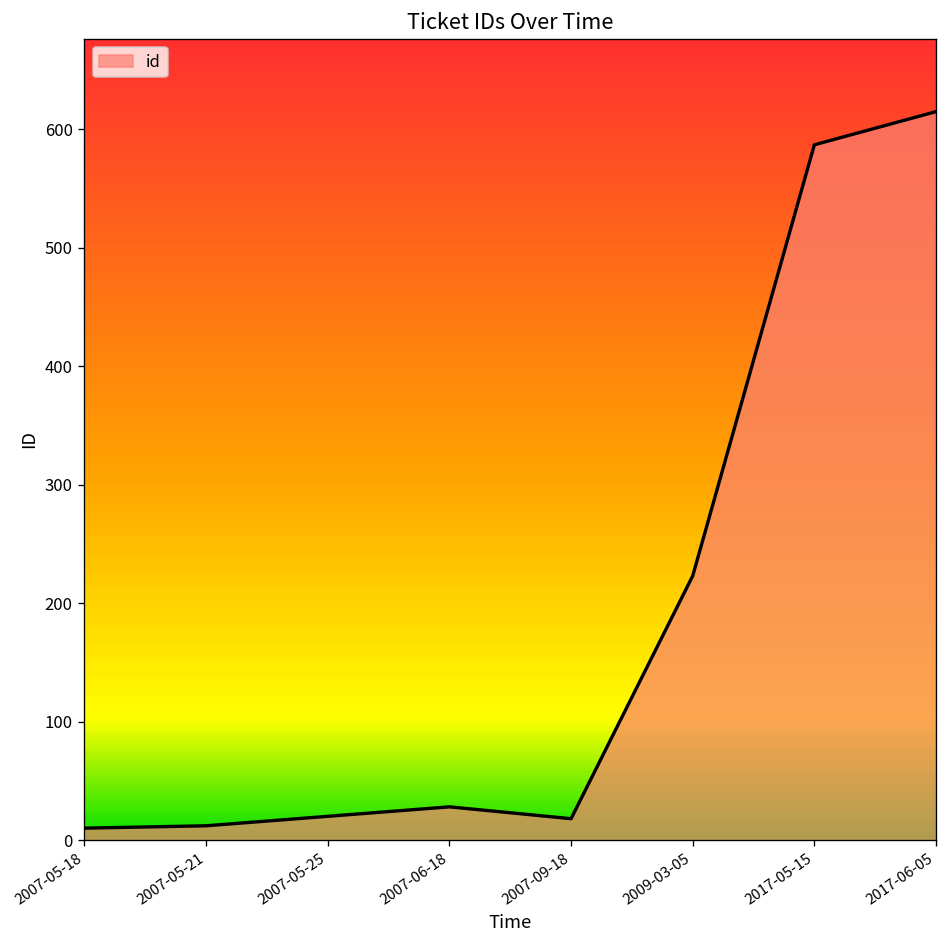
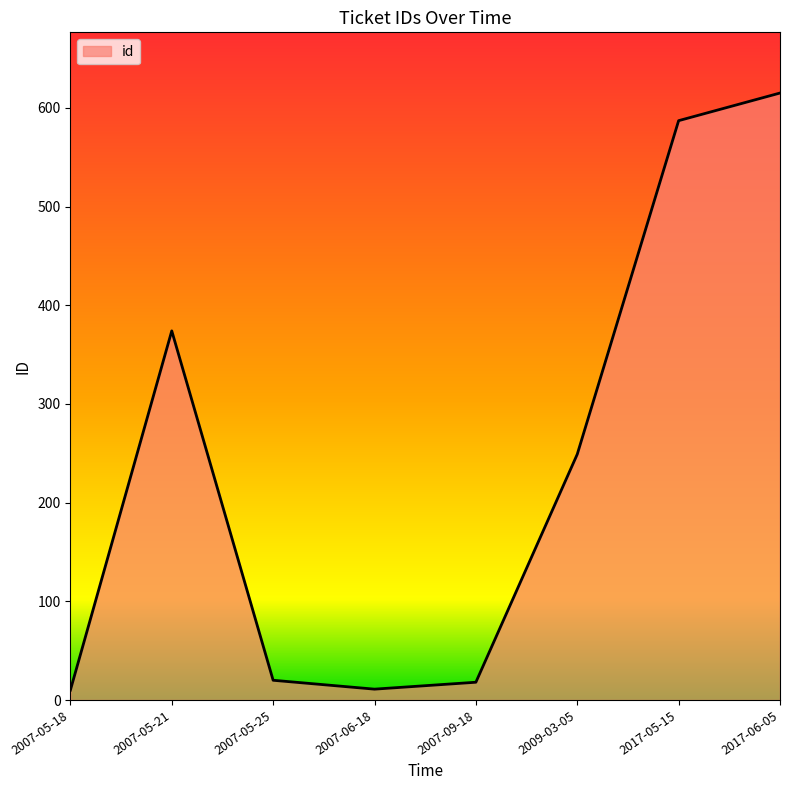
2007-05-21: 10 -> 370
2007-06-18: 30 -> 10
2009-03-05: 220 -> 250
